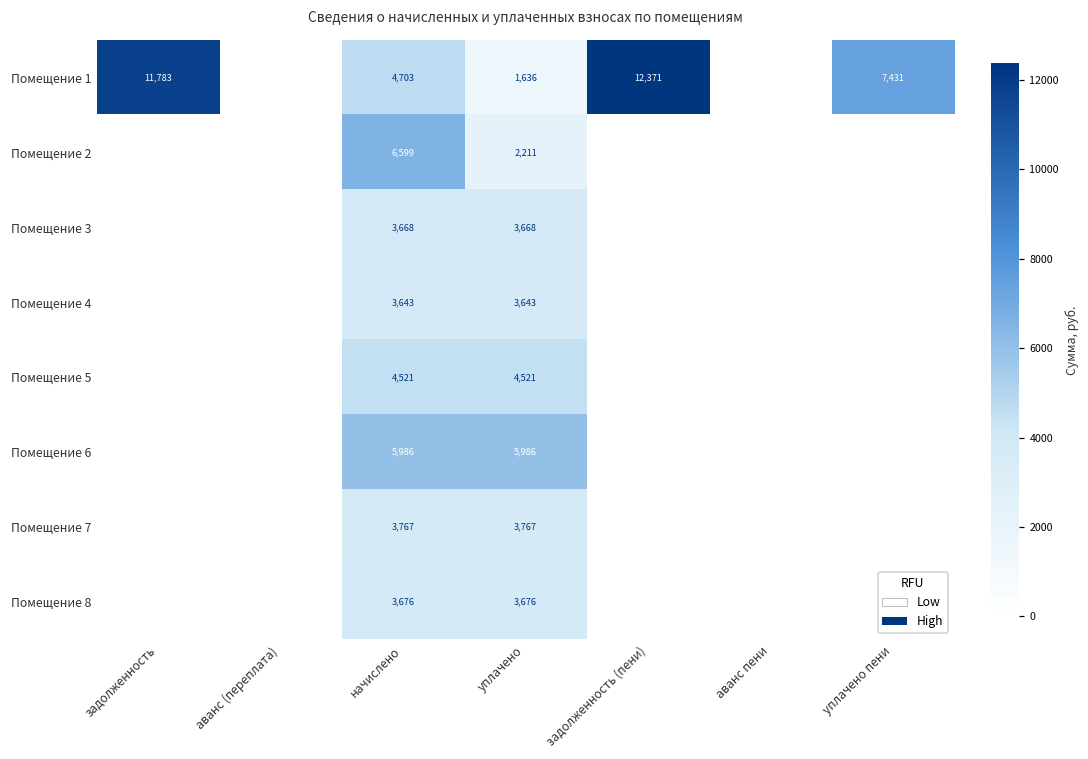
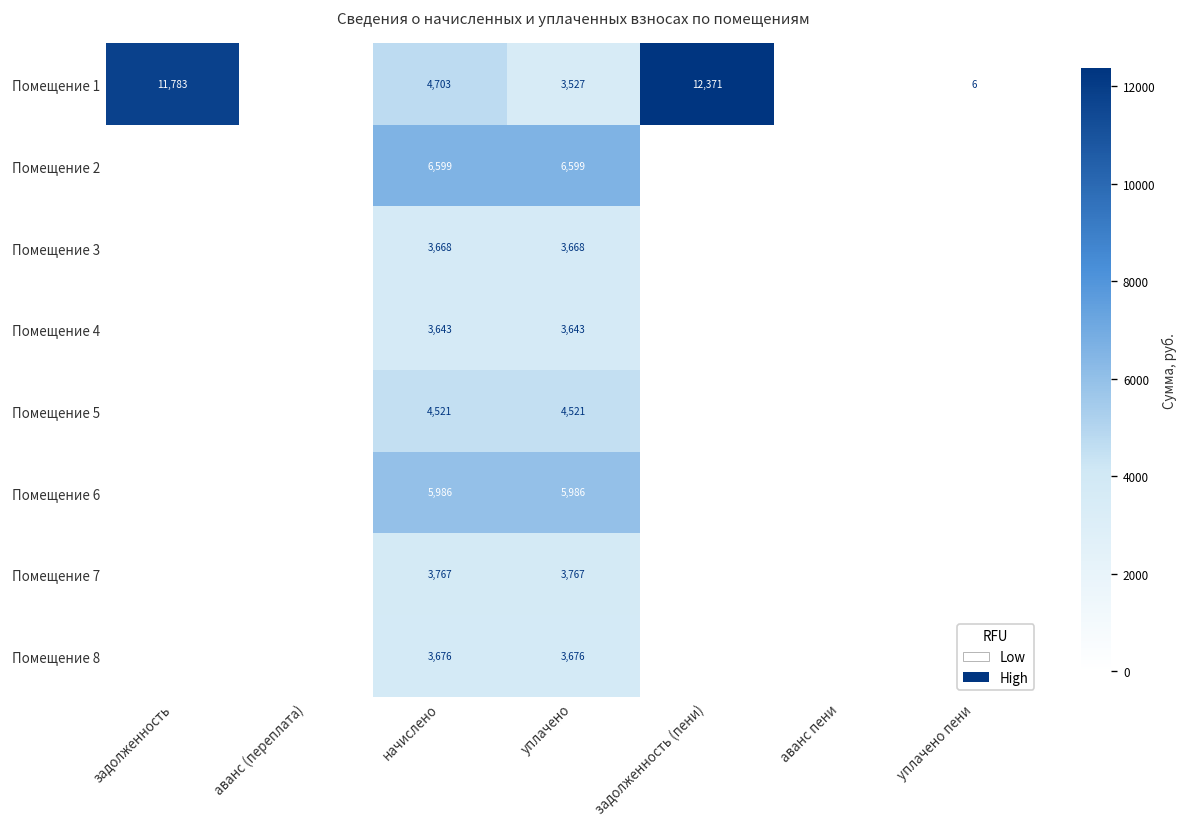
Помещение 1, уплачено: 1,636 -> 3,527
Помещение 1, уплачено пени: 7,431 -> 6
Помещение 2, уплачено: 2,211 -> 6,599
